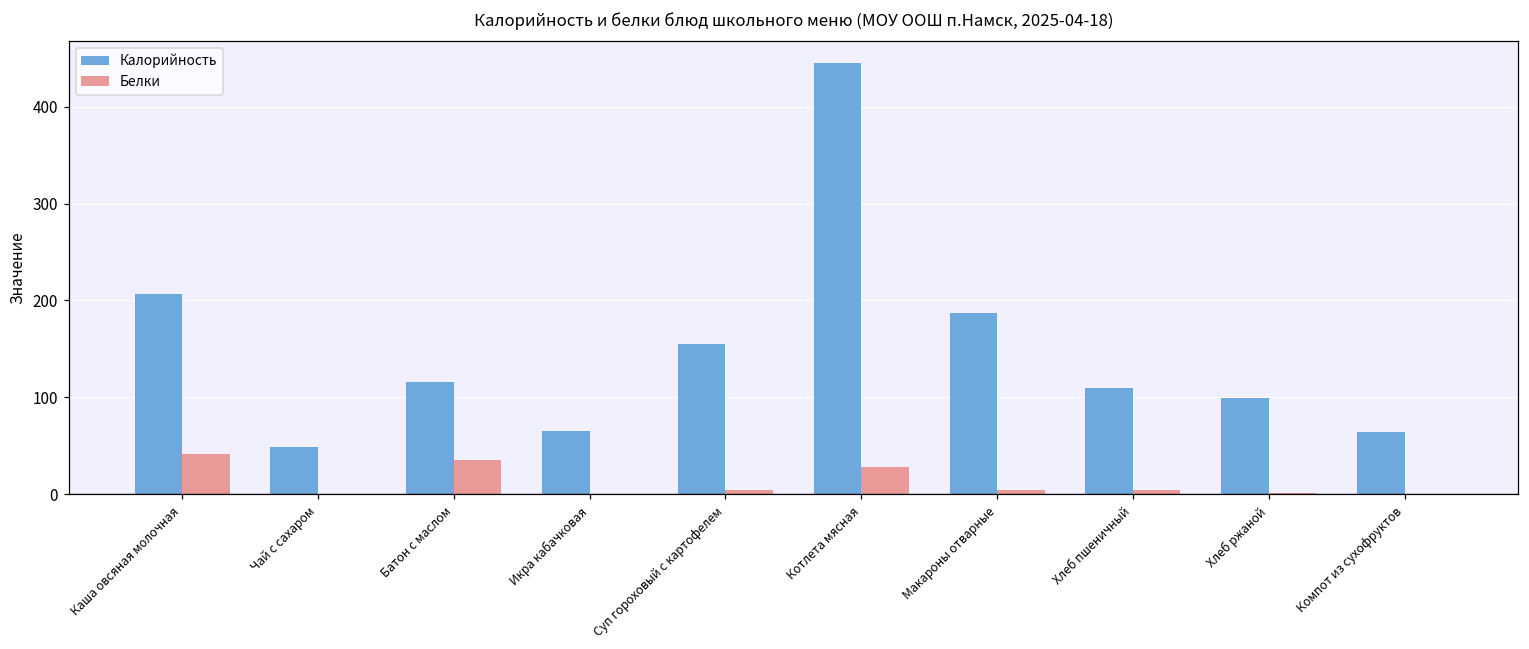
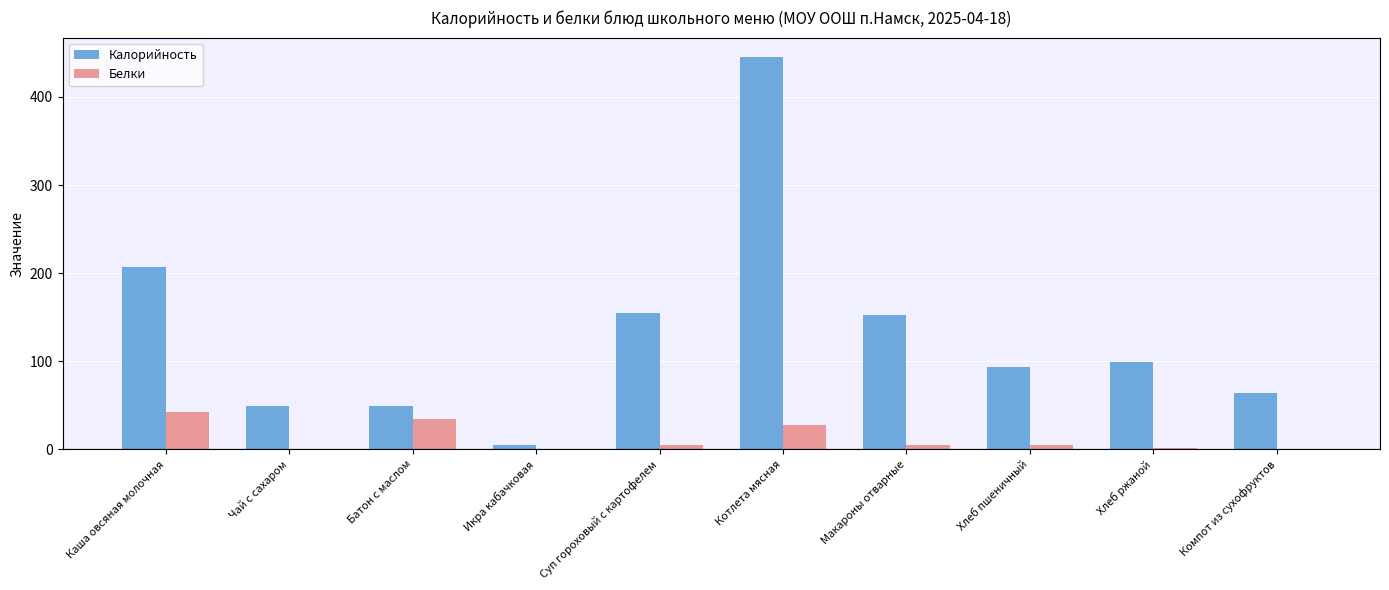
Калорийность, Батон с маслом: 120 -> 50
Калорийность, Икра кабачковая: 70 -> 10
Калорийность, Макароны отварные: 190 -> 150
Калорийность, Хлеб пшеничный: 110 -> 90
